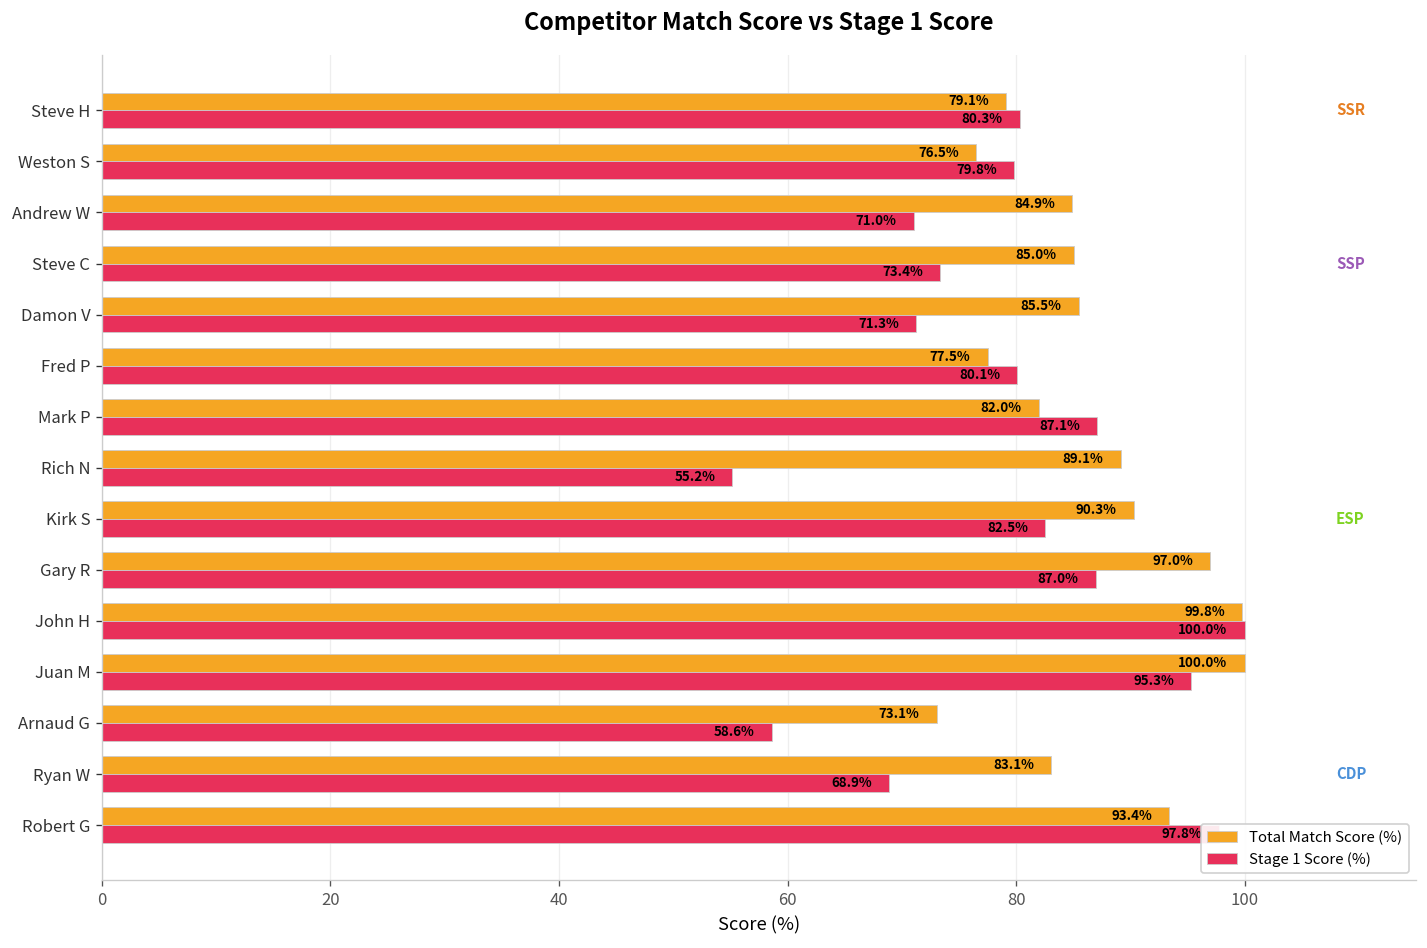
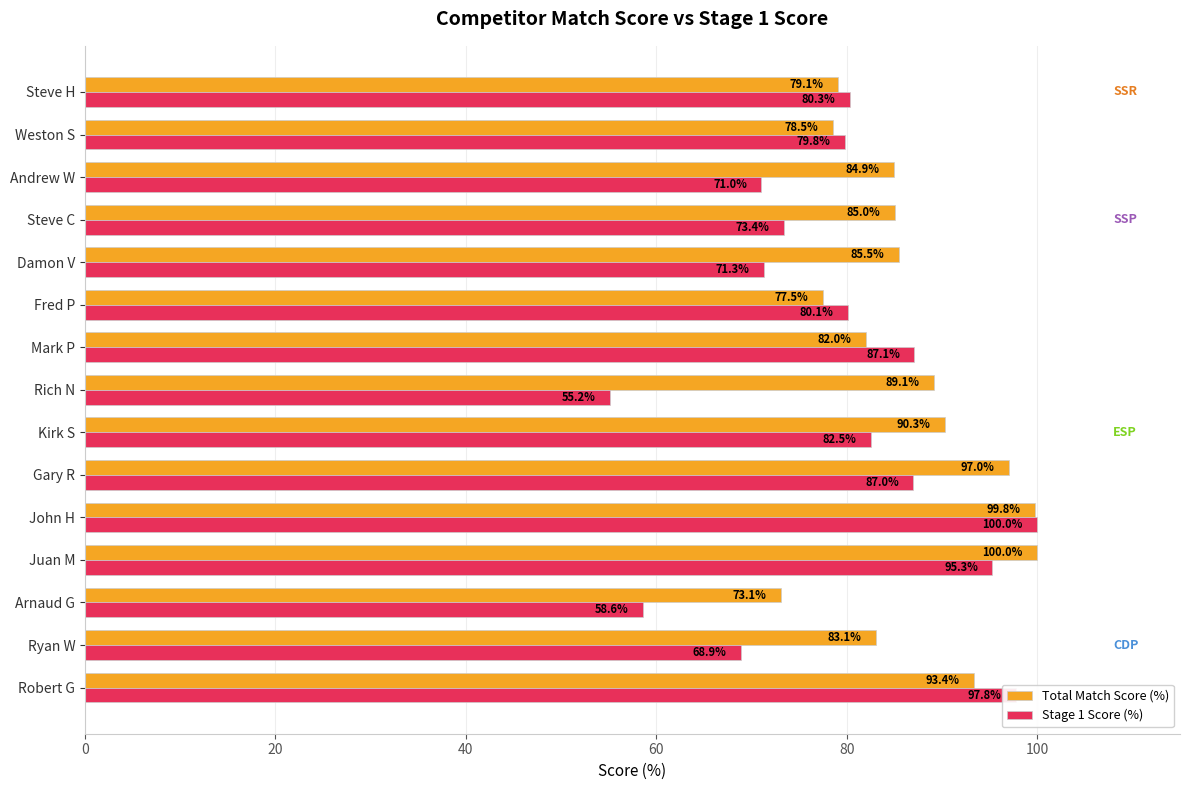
Total Match Score (%), Weston S: 76.5% -> 78.5%
